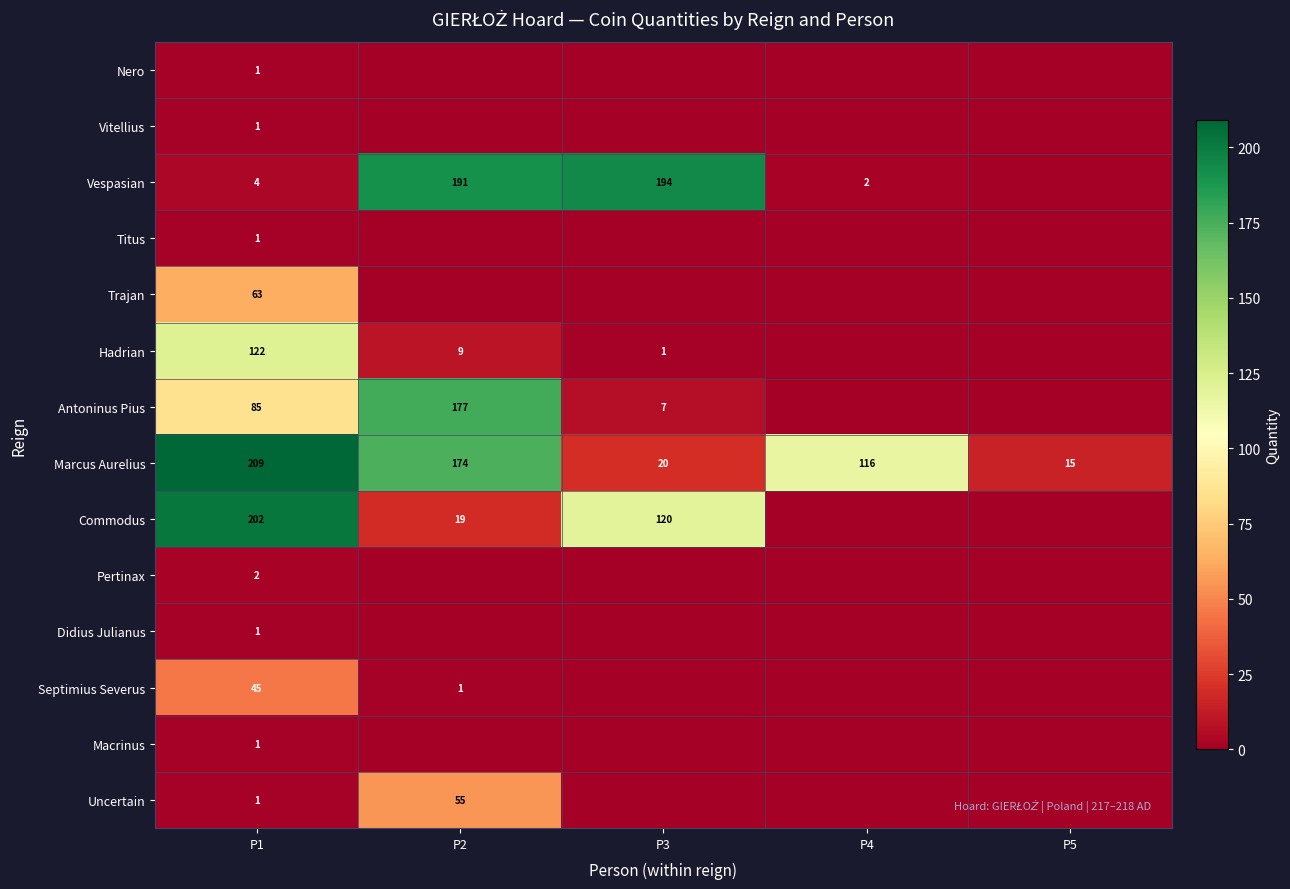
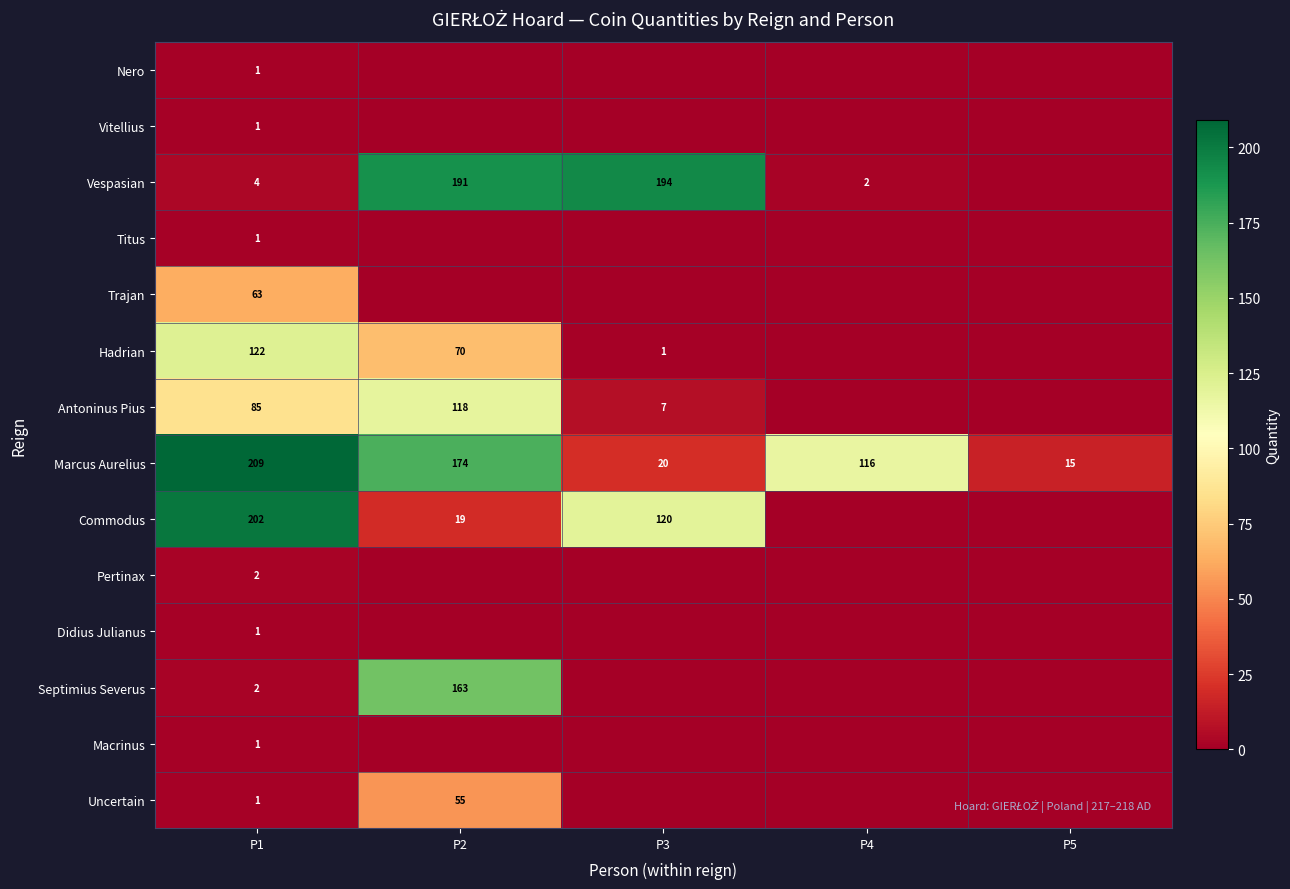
Hadrian, P2: 9 -> 70
Antoninus Pius, P2: 177 -> 118
Septimius Severus, P1: 45 -> 2
Septimius Severus, P2: 1 -> 163
